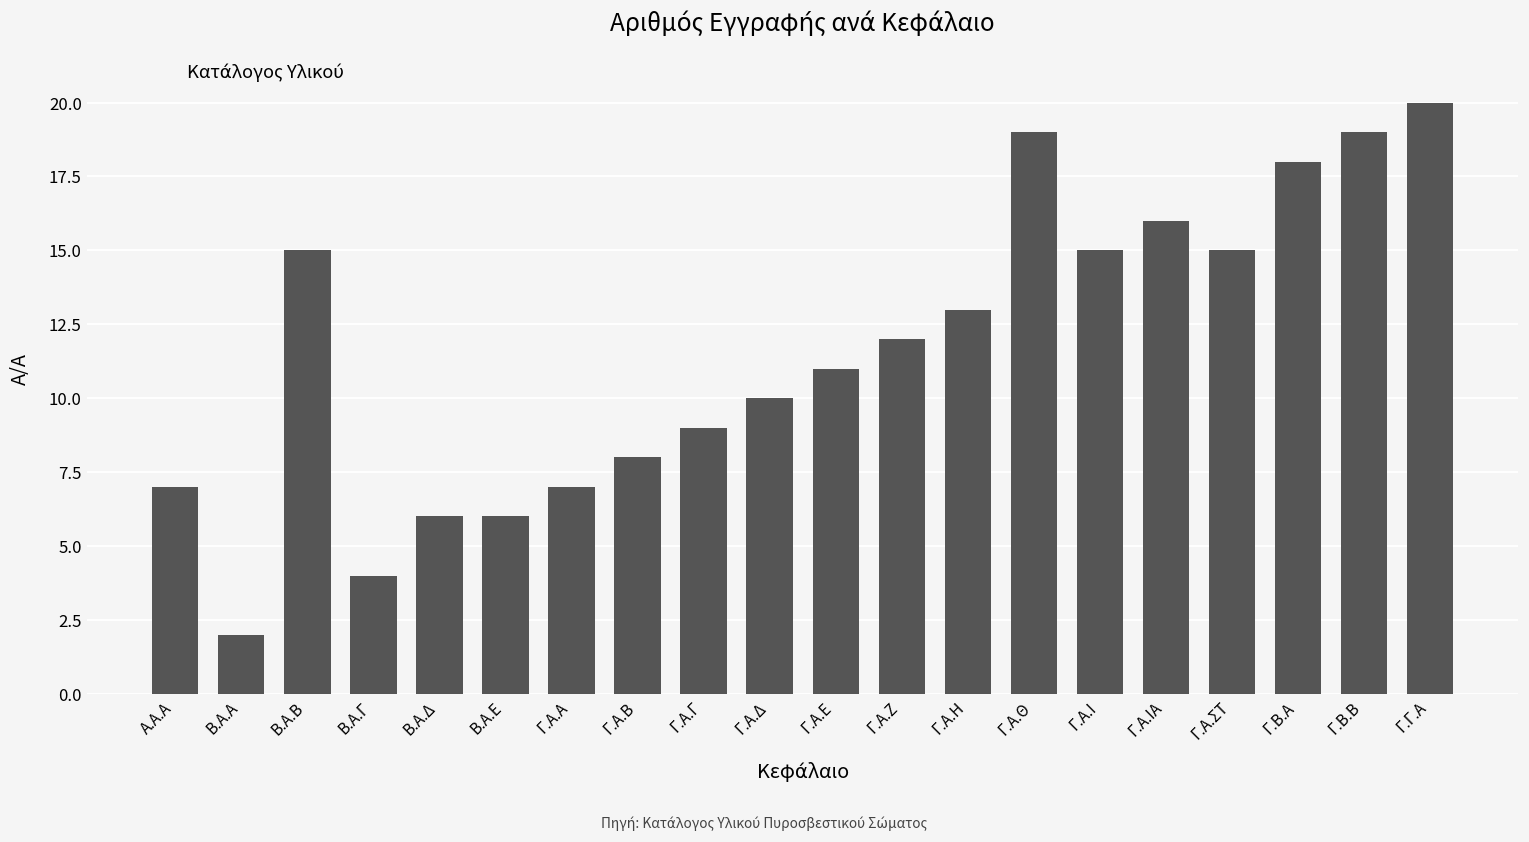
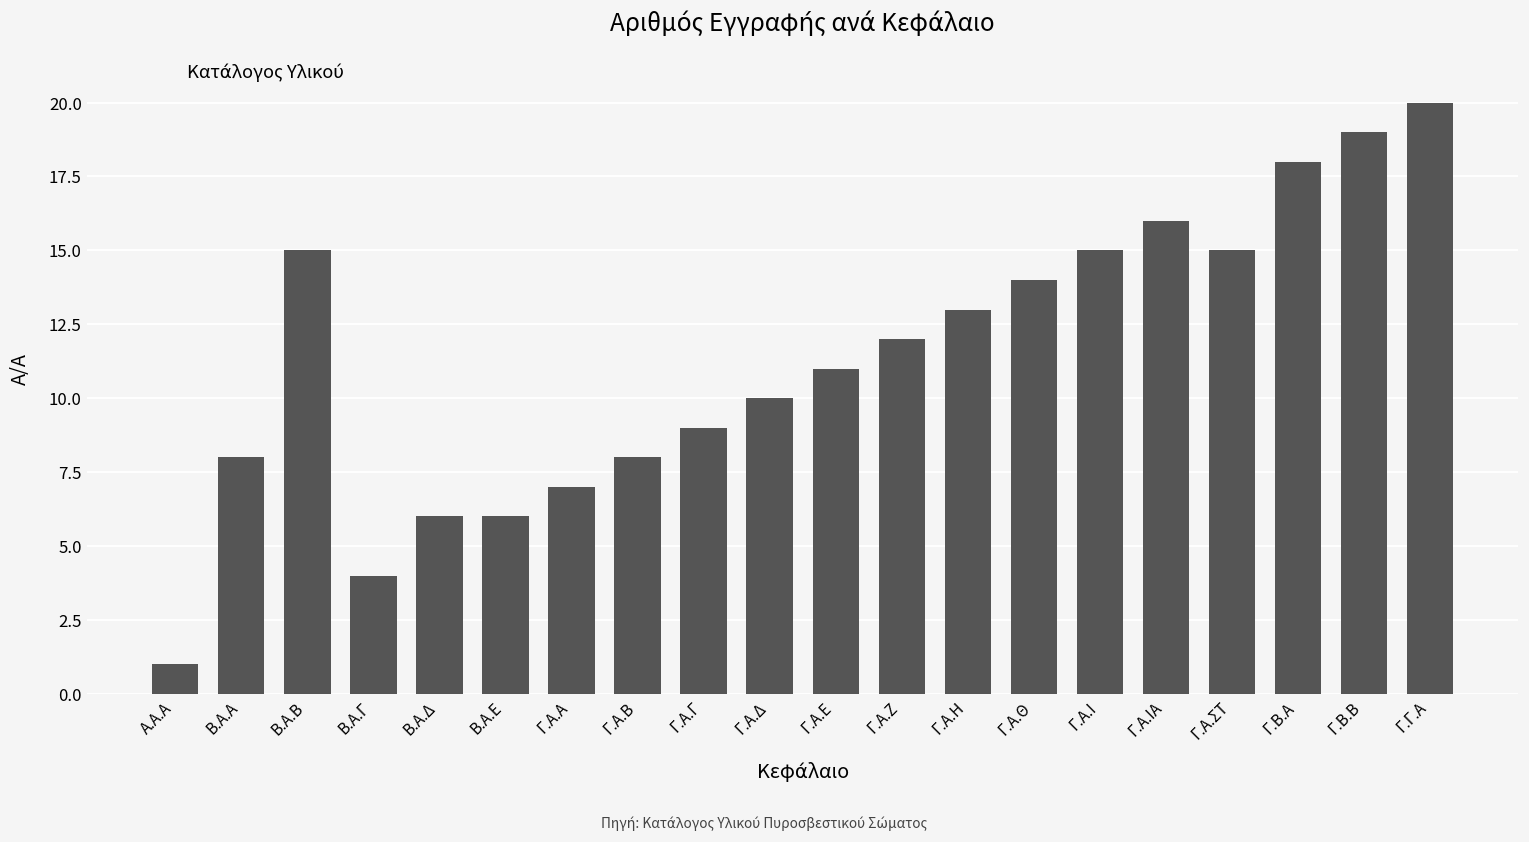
Α.Α.Α: 7 -> 1
Β.Α.Α: 2 -> 8
Γ.Α.Θ: 19 -> 14
